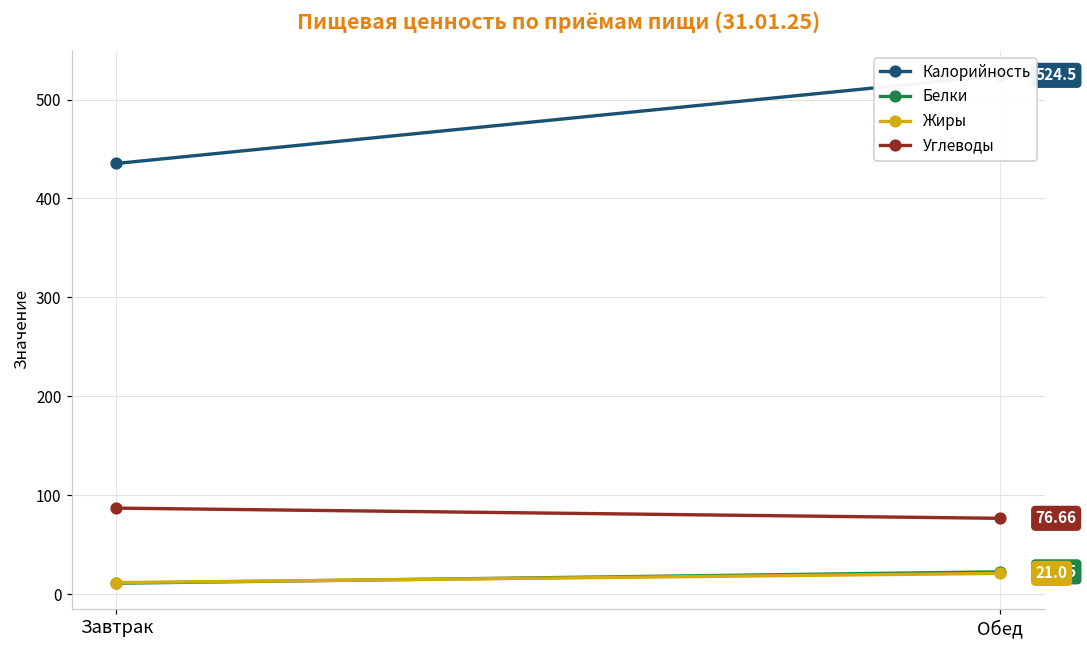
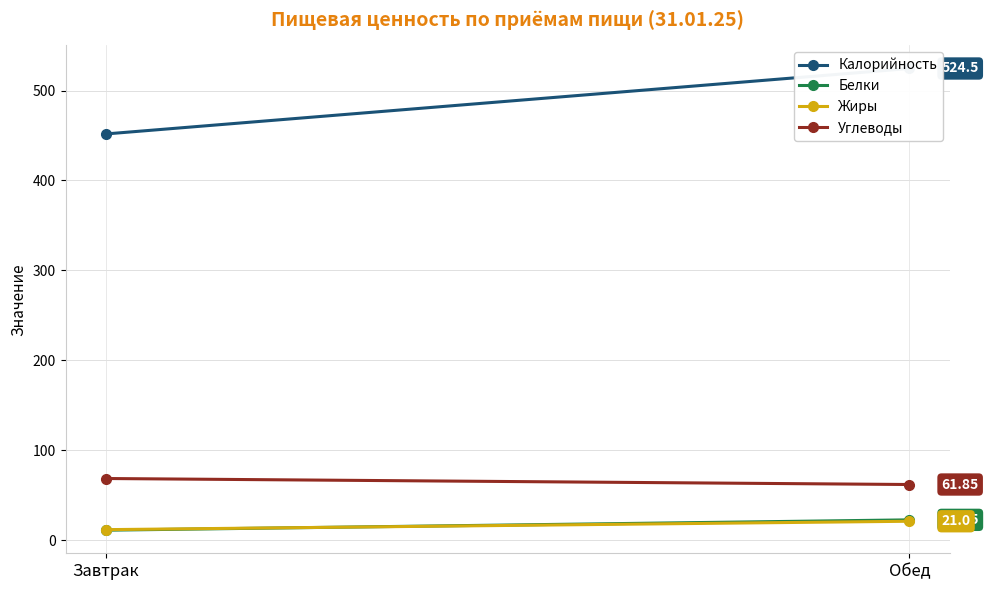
Калорийность, Завтрак: 440 -> 450
Углеводы, Завтрак: 90 -> 70
Углеводы, Обед: 76.66 -> 61.85
